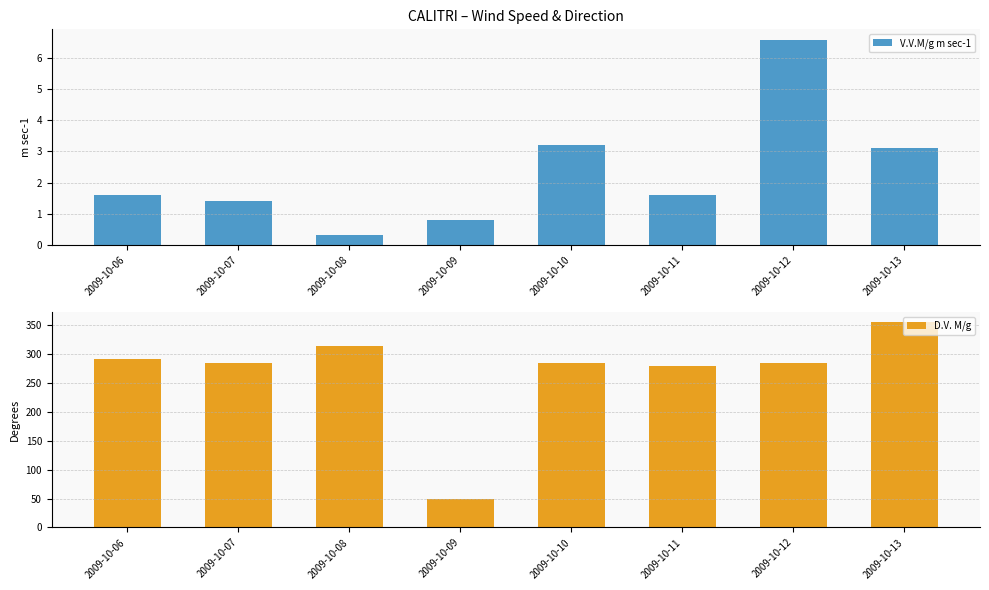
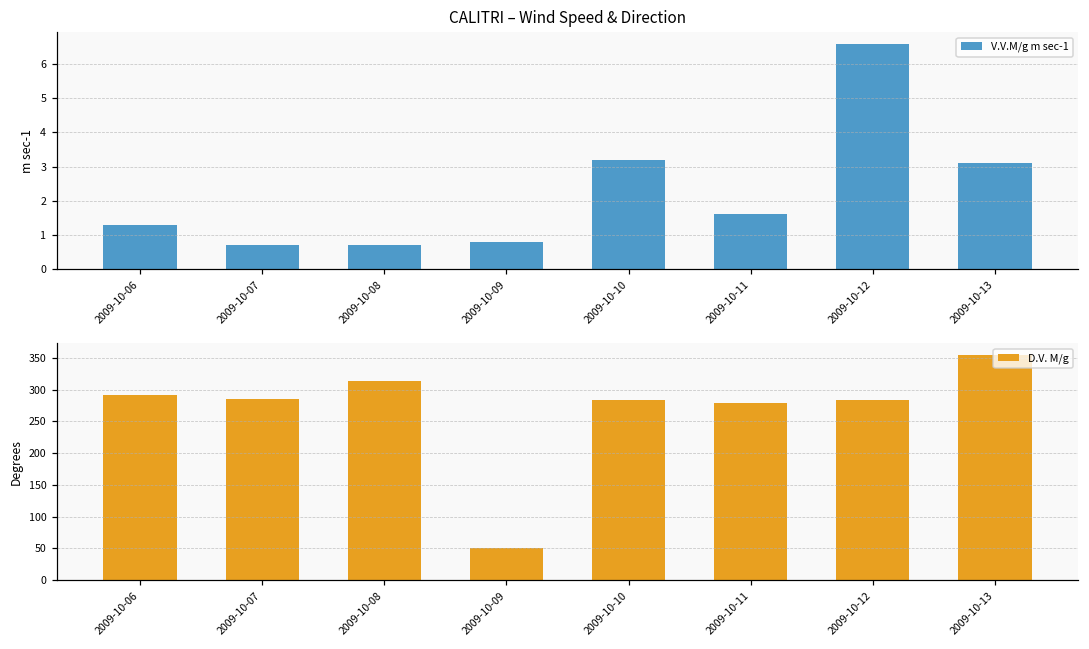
CALITRI – Wind Speed & Direction, 2009-10-06: 1.6 -> 1.3
CALITRI – Wind Speed & Direction, 2009-10-07: 1.4 -> 0.7
CALITRI – Wind Speed & Direction, 2009-10-08: 0.3 -> 0.7
